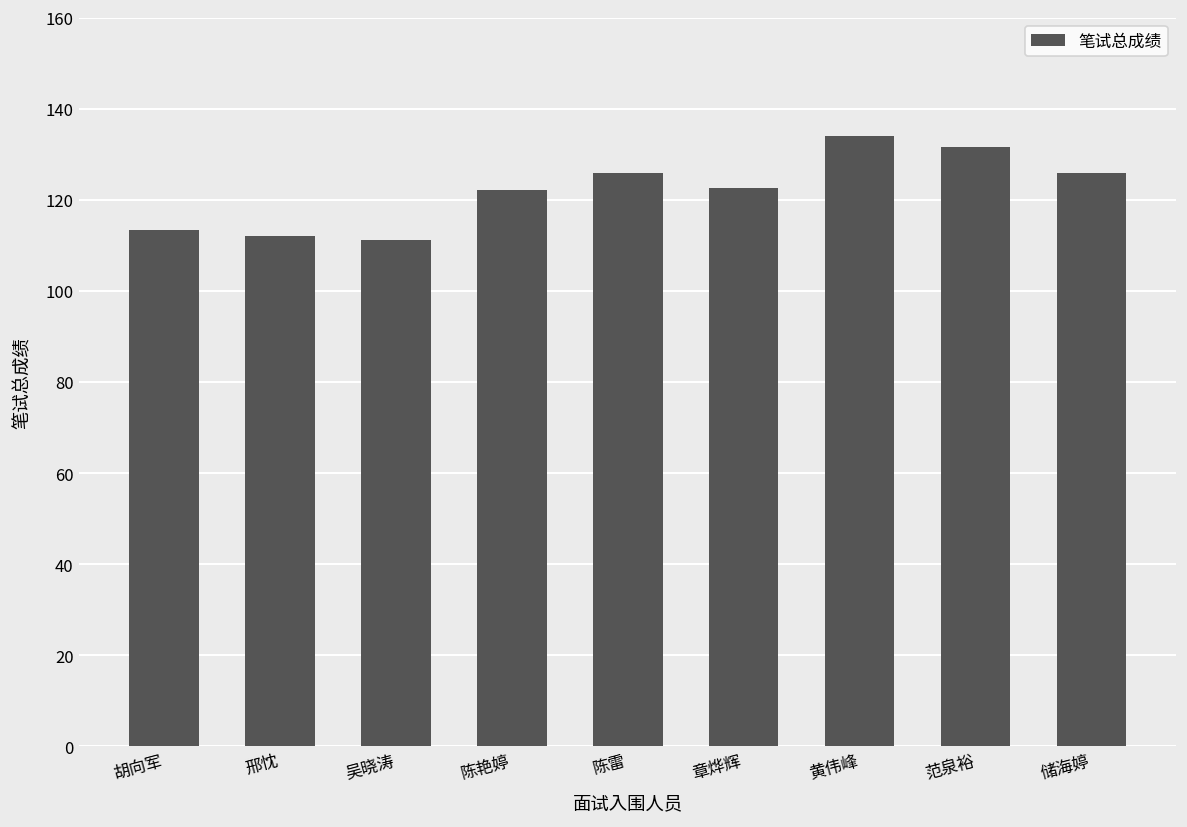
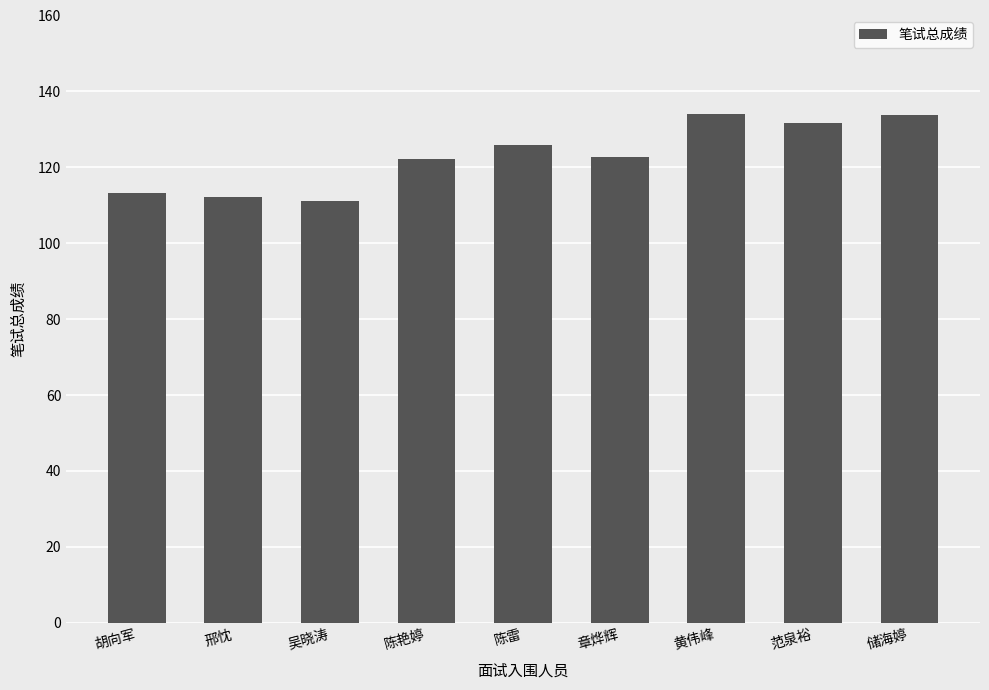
储海婷: 126 -> 134
